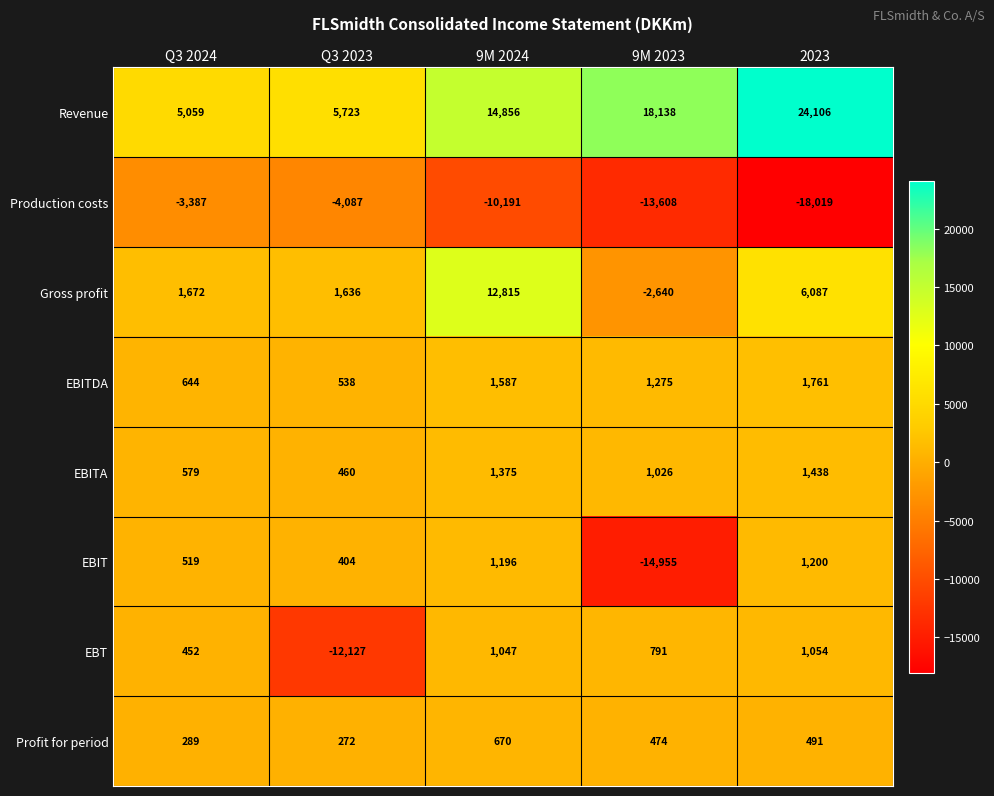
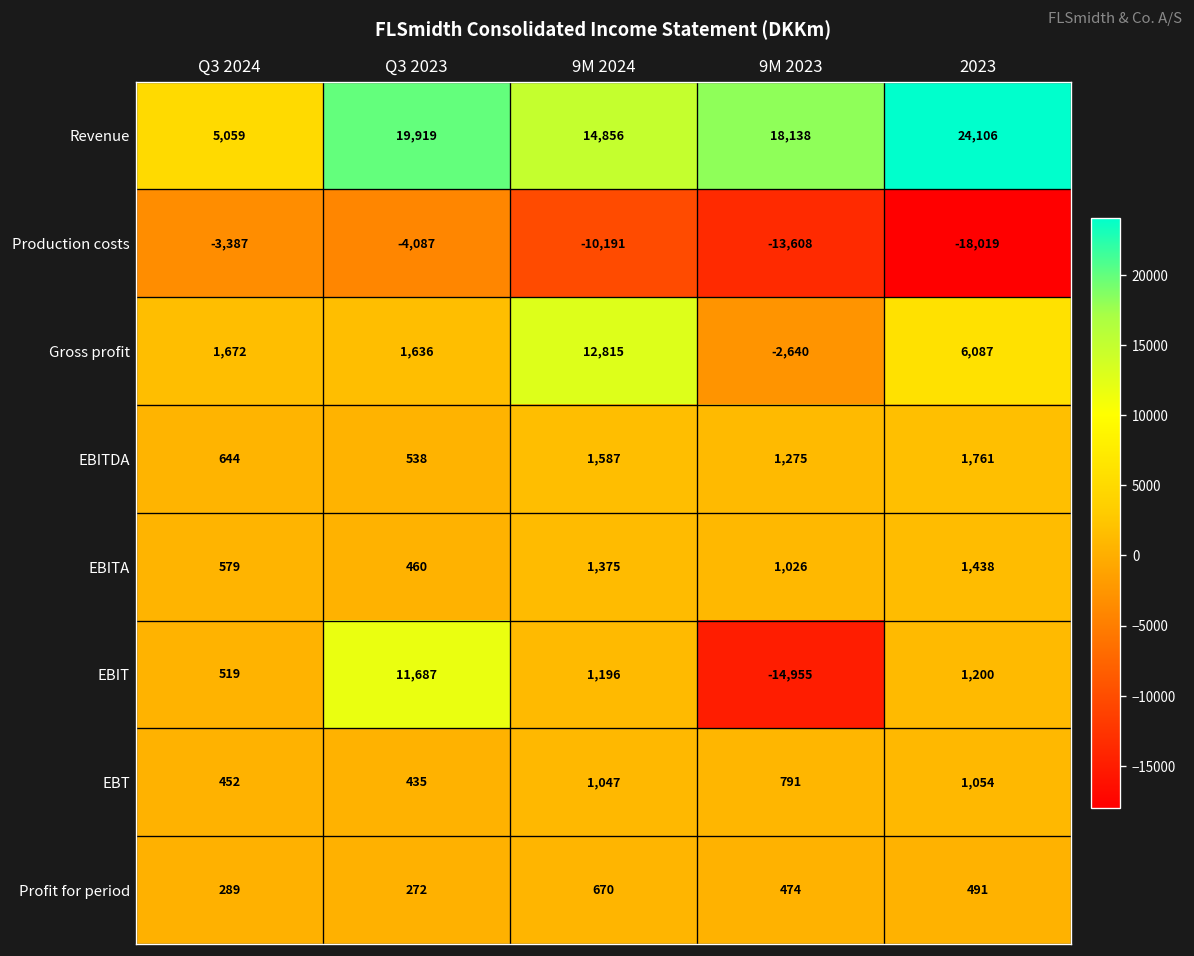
Revenue, Q3 2023: 5,723 -> 19,919
EBIT, Q3 2023: 404 -> 11,687
EBT, Q3 2023: -12,127 -> 435
